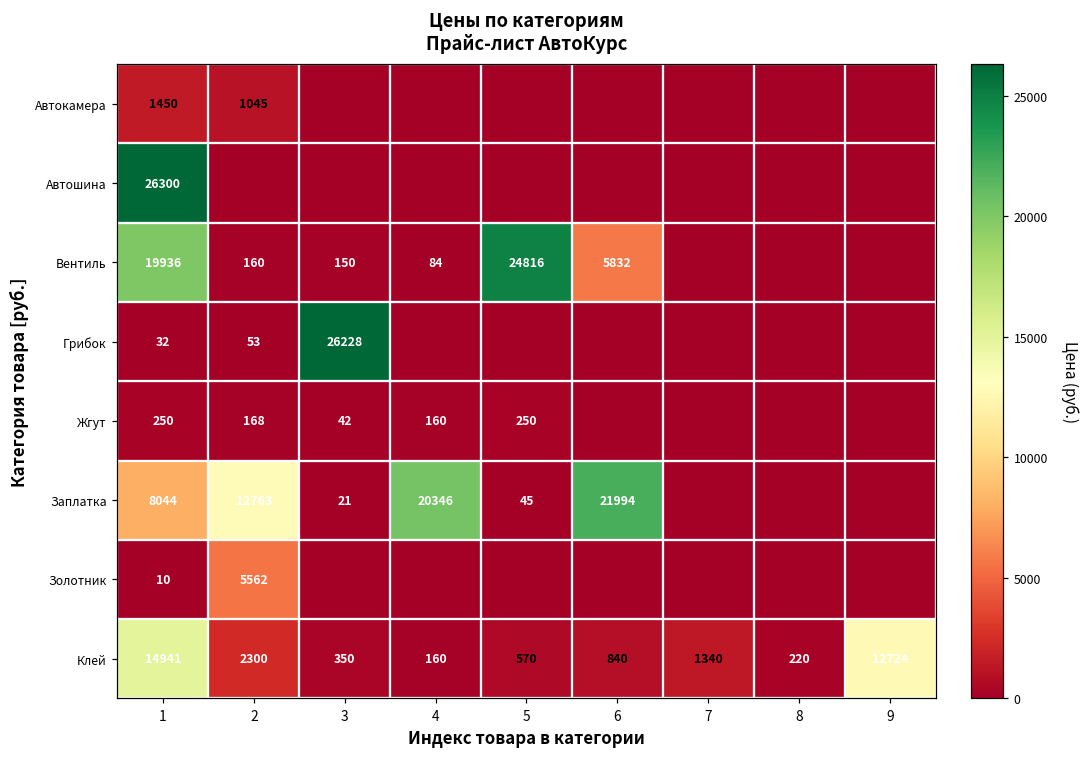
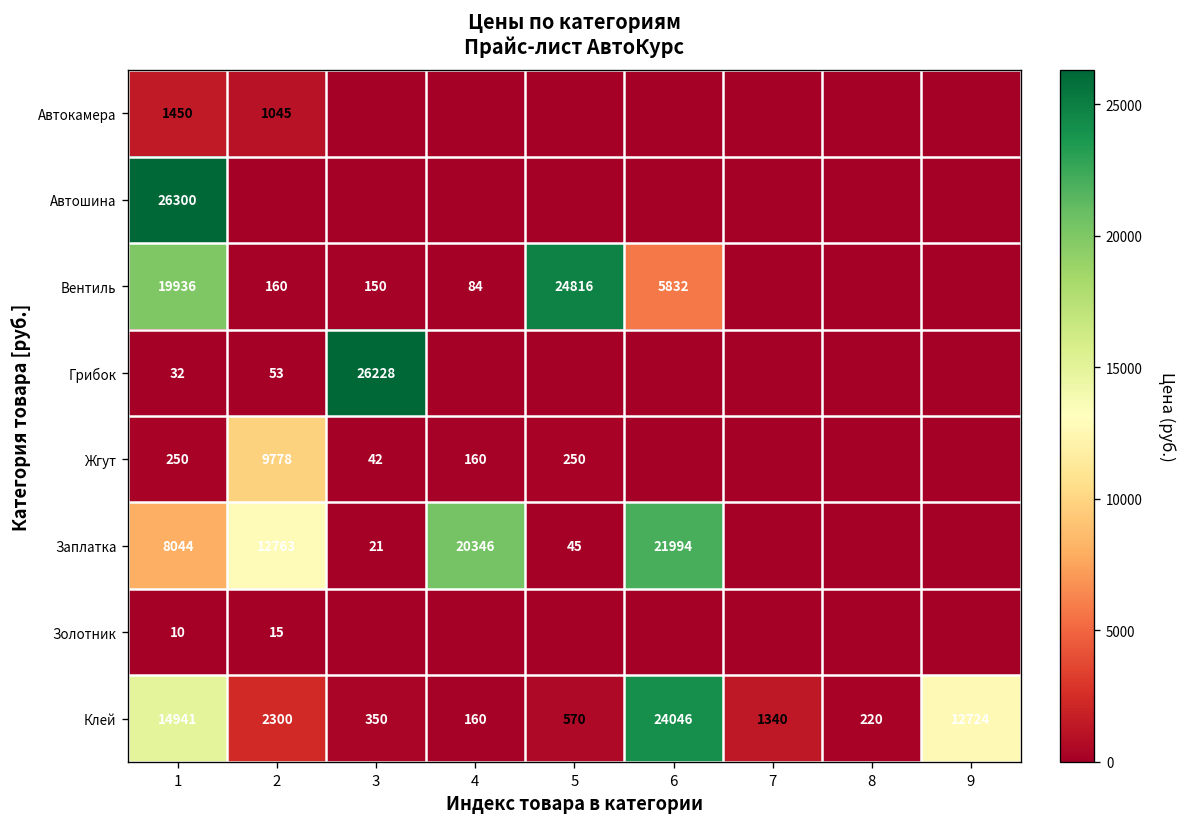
Жгут, 2: 168 -> 9778
Золотник, 2: 5562 -> 15
Клей, 6: 840 -> 24046
